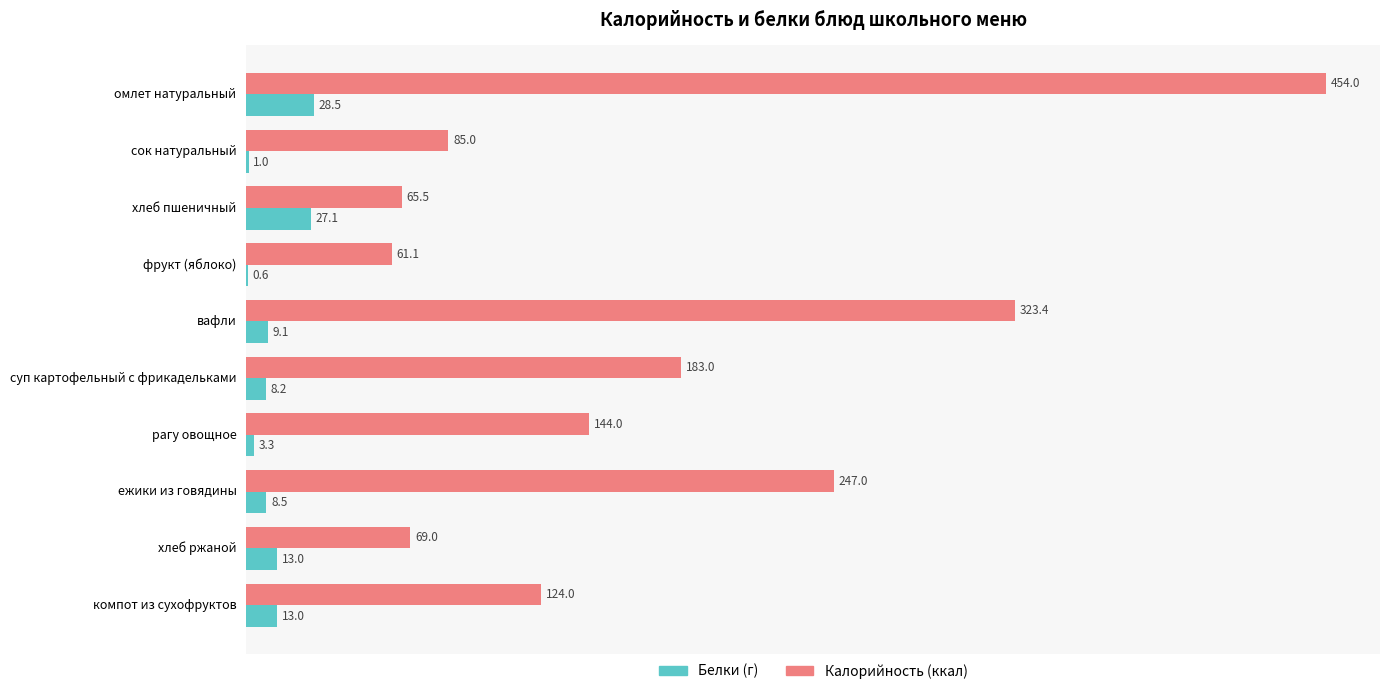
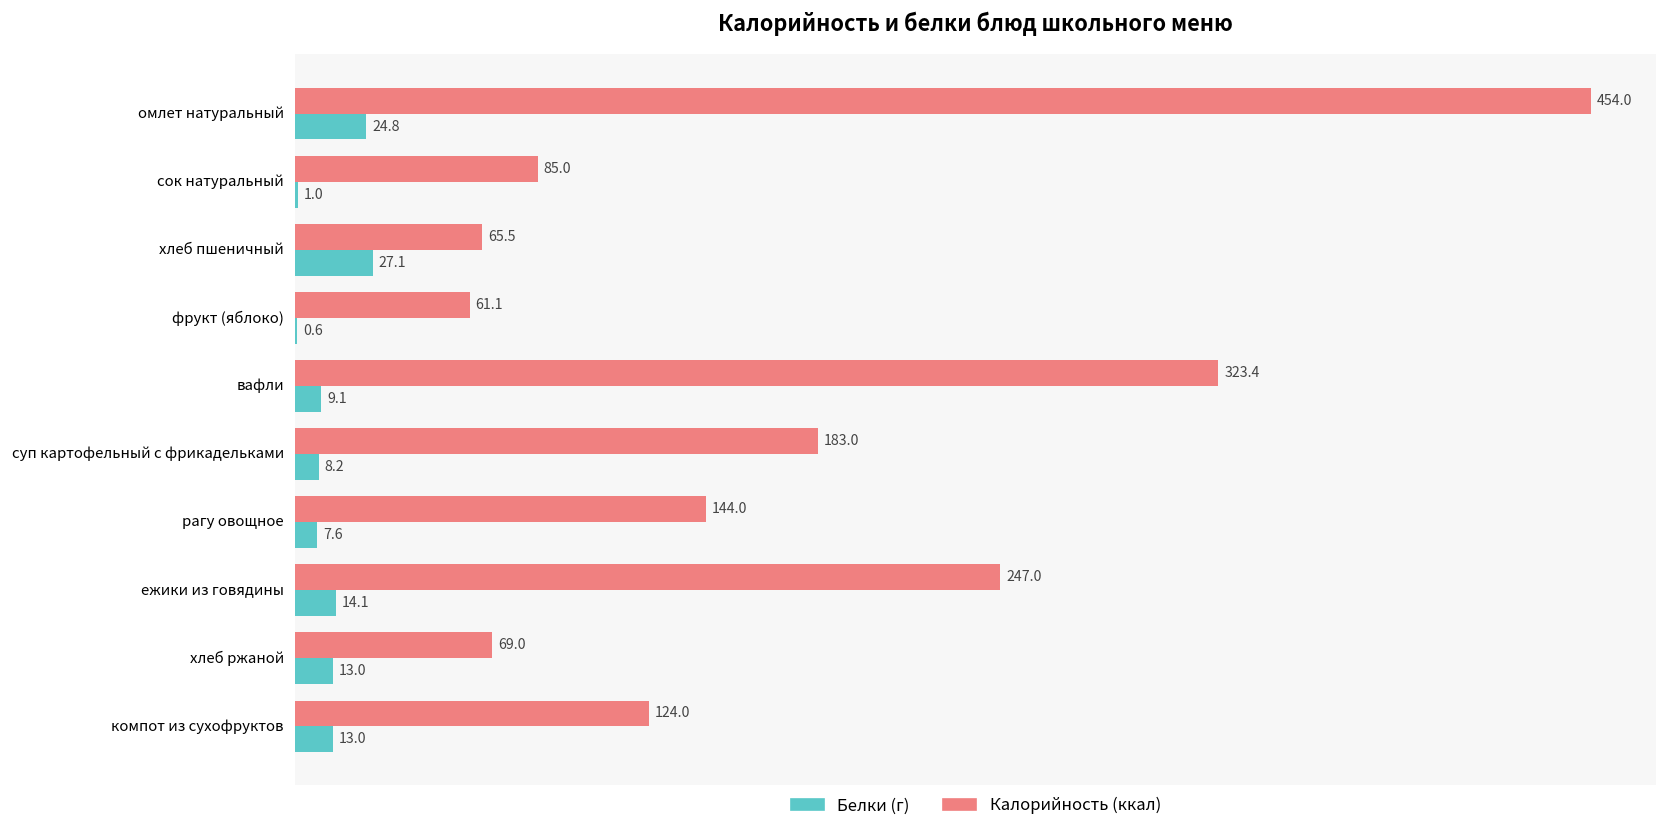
Белки (г), омлет натуральный: 28.5 -> 24.8
Белки (г), рагу овощное: 3.3 -> 7.6
Белки (г), ежики из говядины: 8.5 -> 14.1
